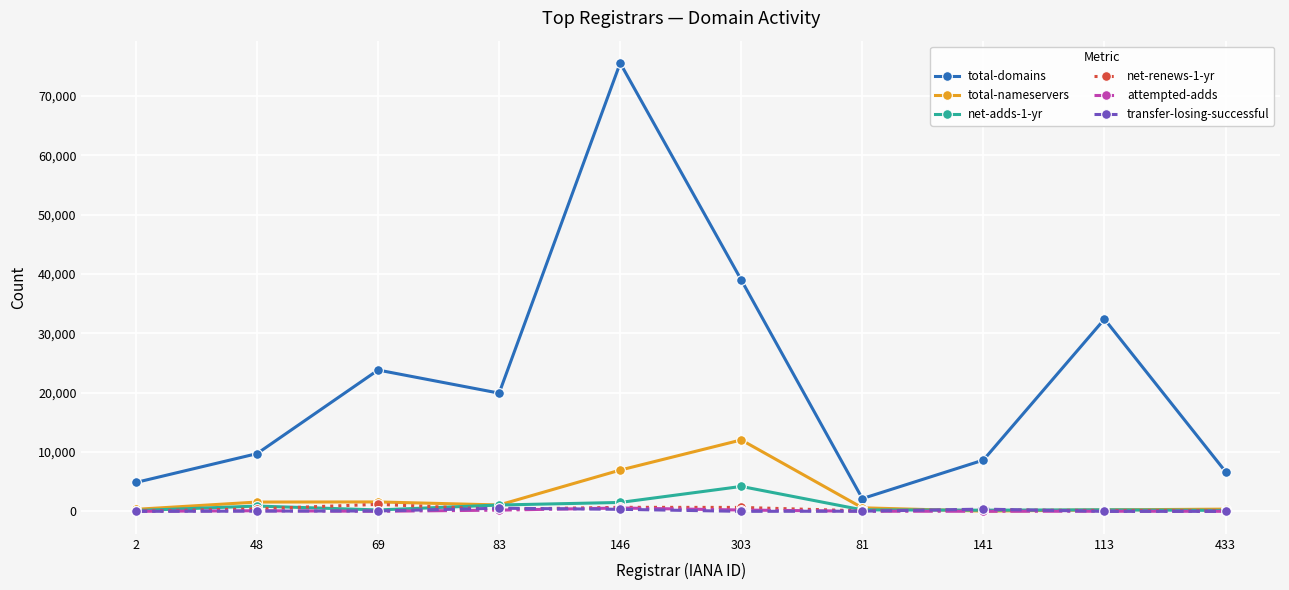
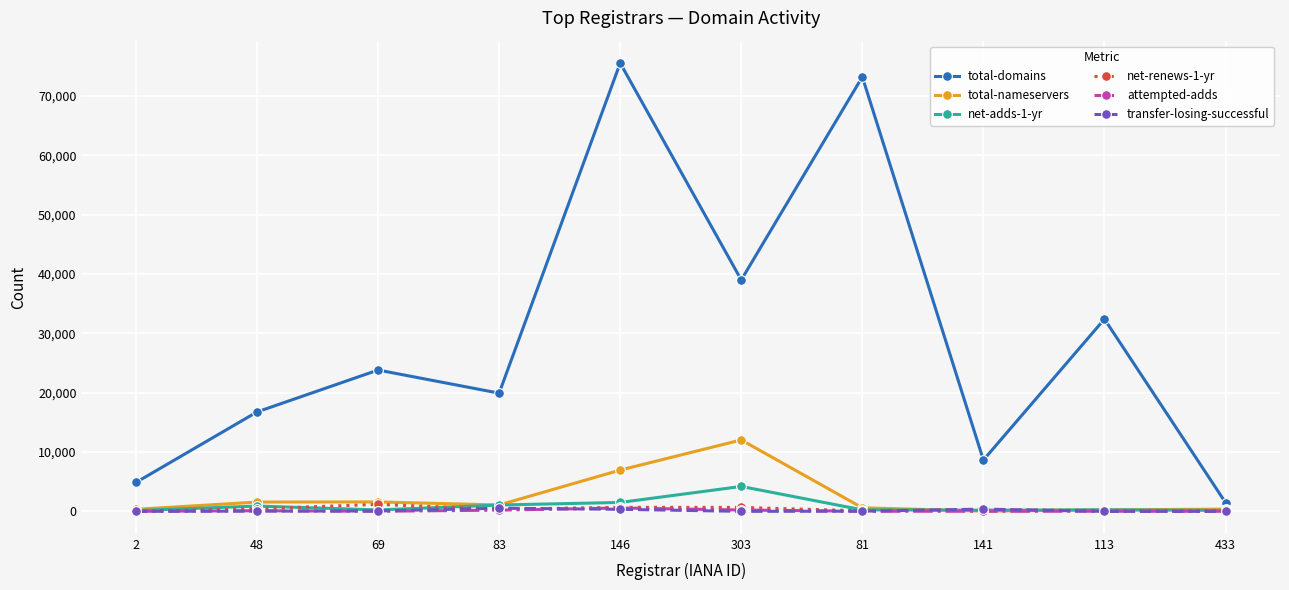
total-domains, 48: 10,000 -> 17,000
total-domains, 81: 2,000 -> 73,000
total-domains, 433: 7,000 -> 1,000
